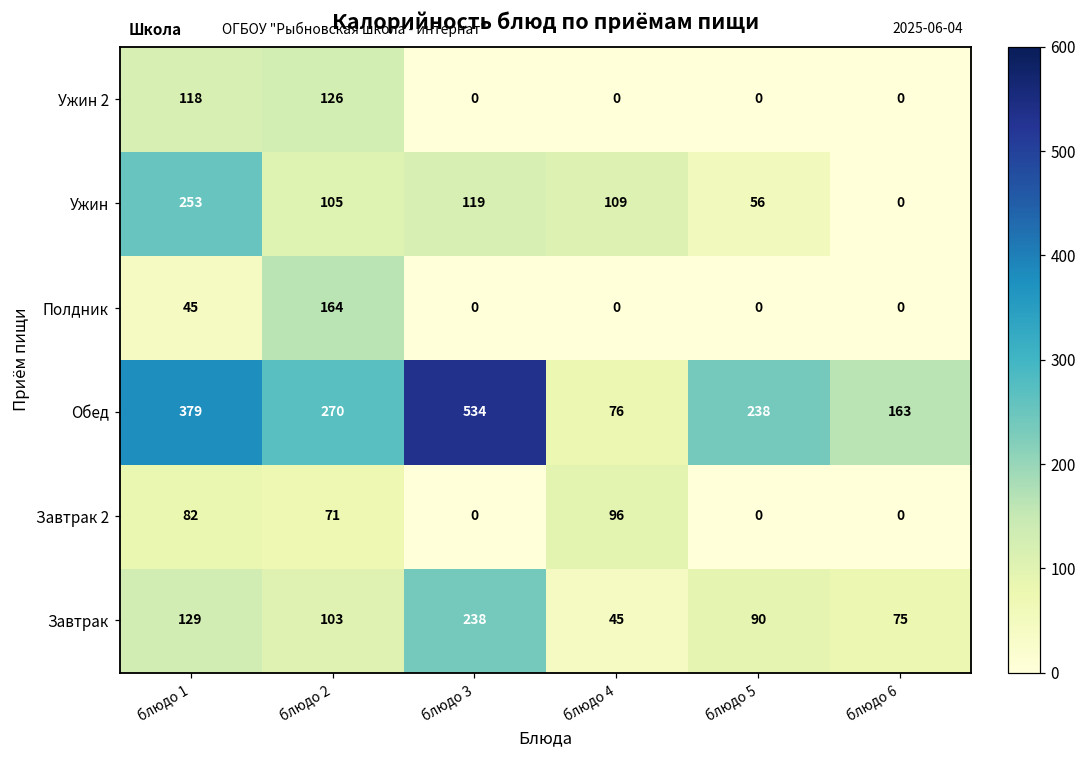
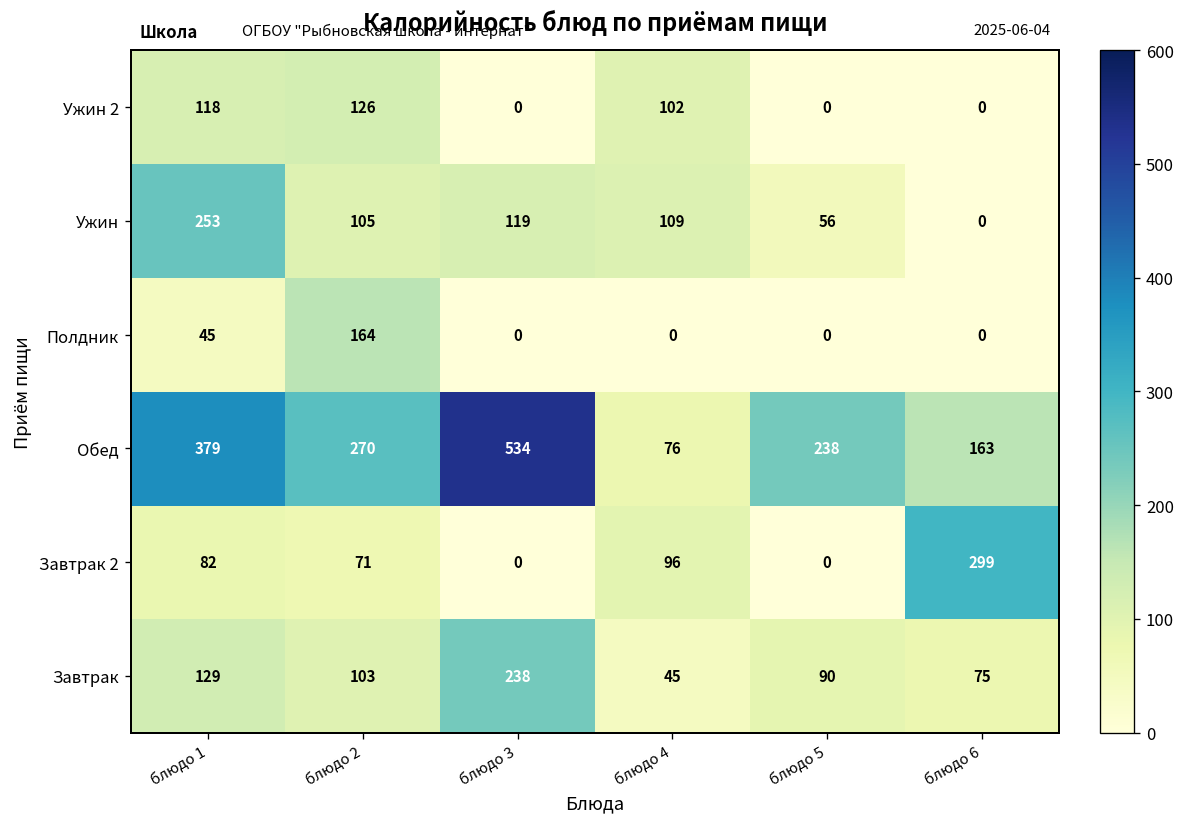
Ужин 2, блюдо 4: 0 -> 102
Завтрак 2, блюдо 6: 0 -> 299
